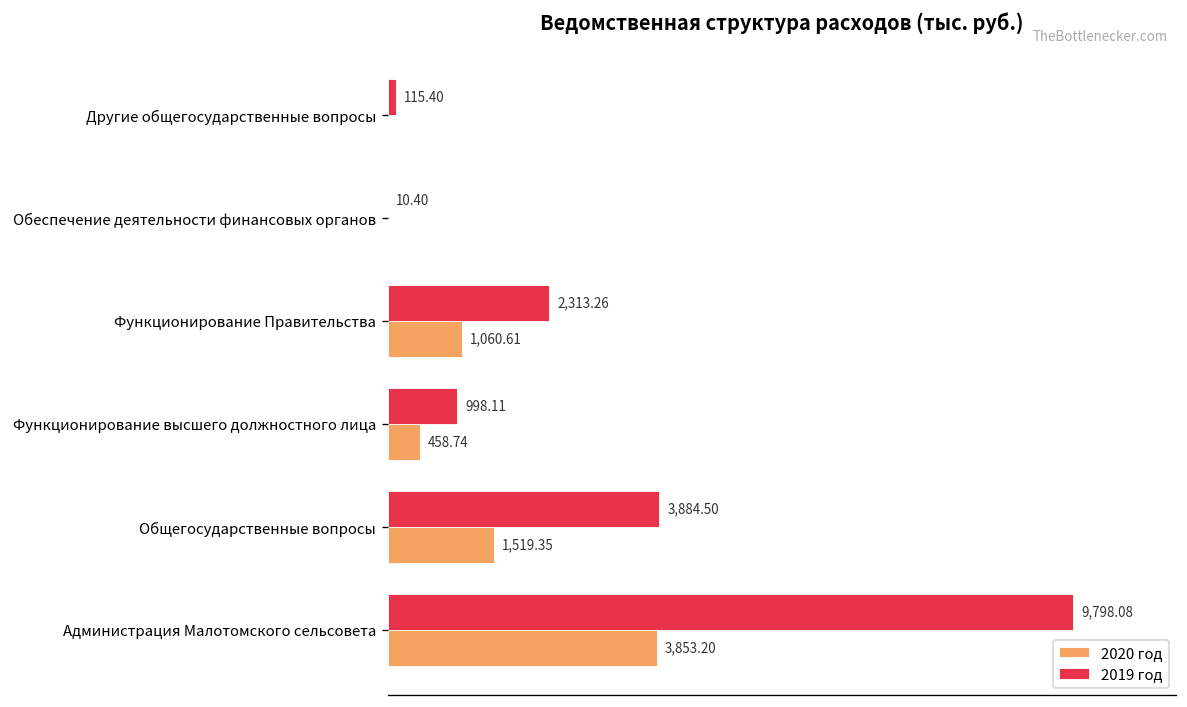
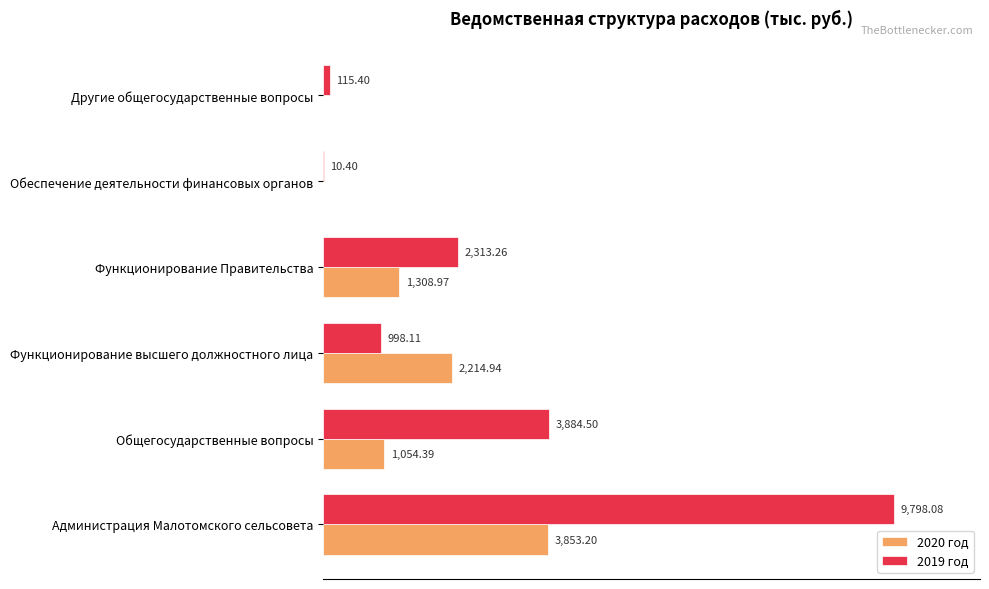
2020 год, Функционирование Правительства: 1,060.61 -> 1,308.97
2020 год, Функционирование высшего должностного лица: 458.74 -> 2,214.94
2020 год, Общегосударственные вопросы: 1,519.35 -> 1,054.39
